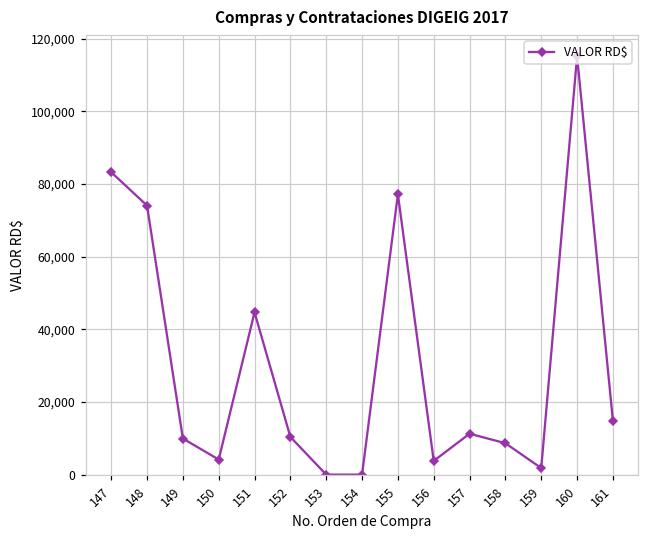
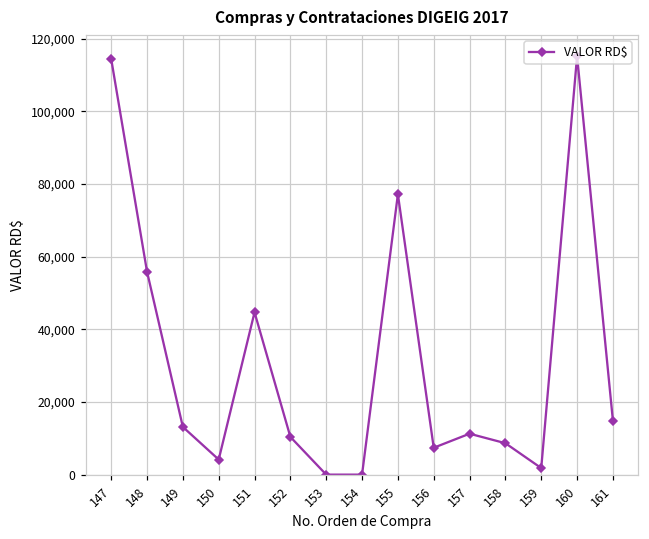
147: 83,000 -> 114,000
148: 74,000 -> 56,000
149: 10,000 -> 13,000
156: 4,000 -> 7,000
